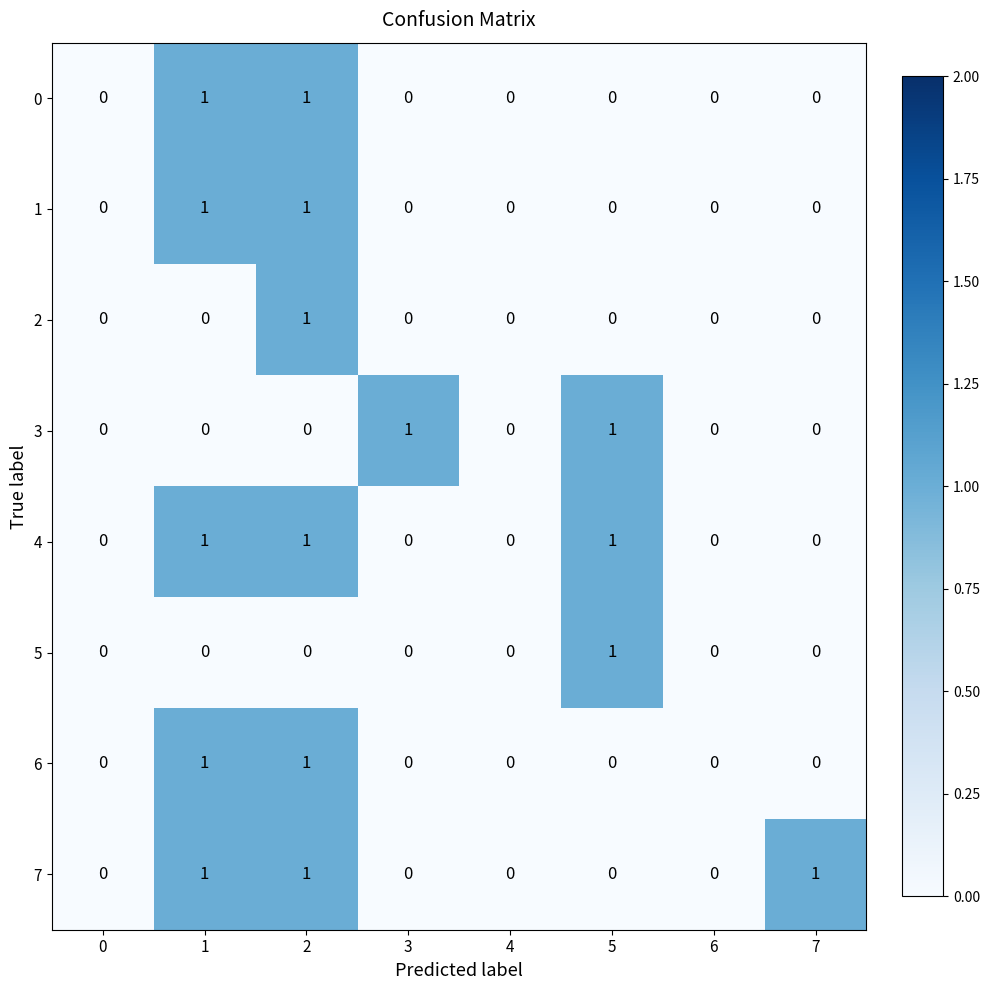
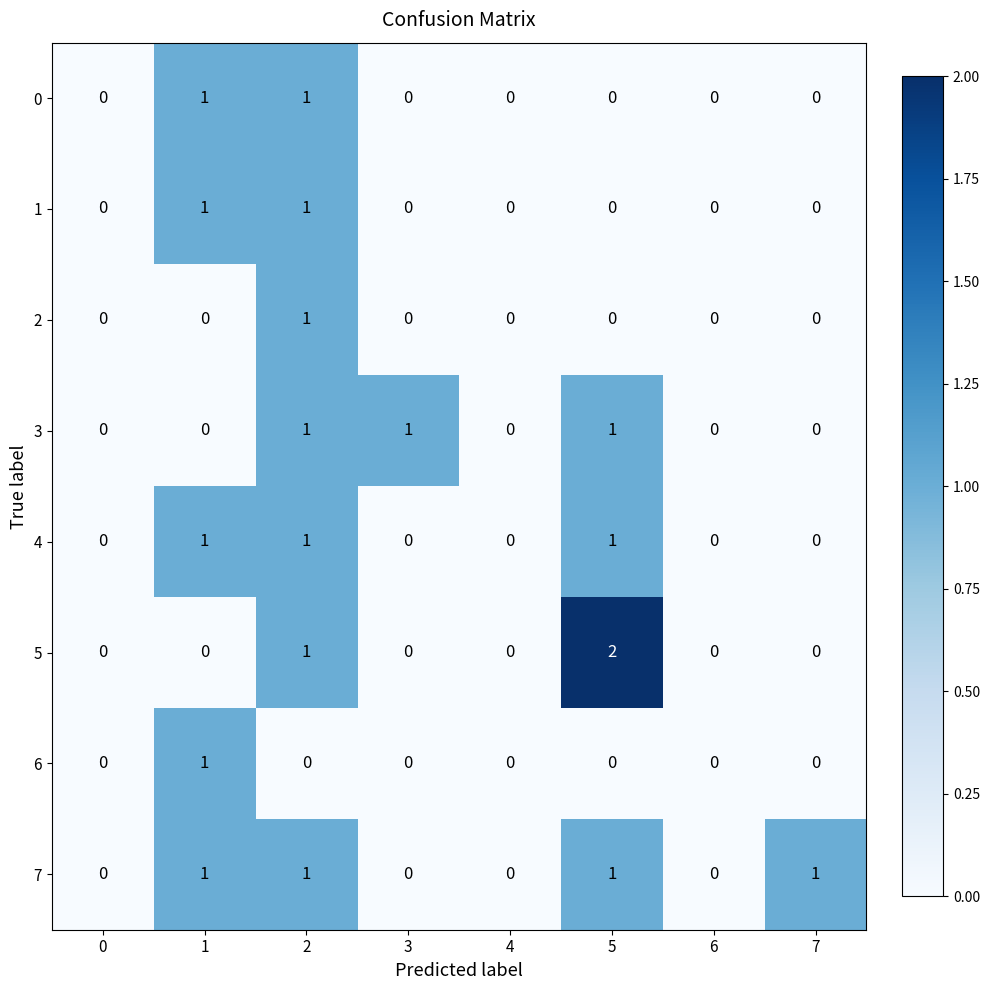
3, 2: 0 -> 1
5, 2: 0 -> 1
5, 5: 1 -> 2
6, 2: 1 -> 0
7, 5: 0 -> 1
